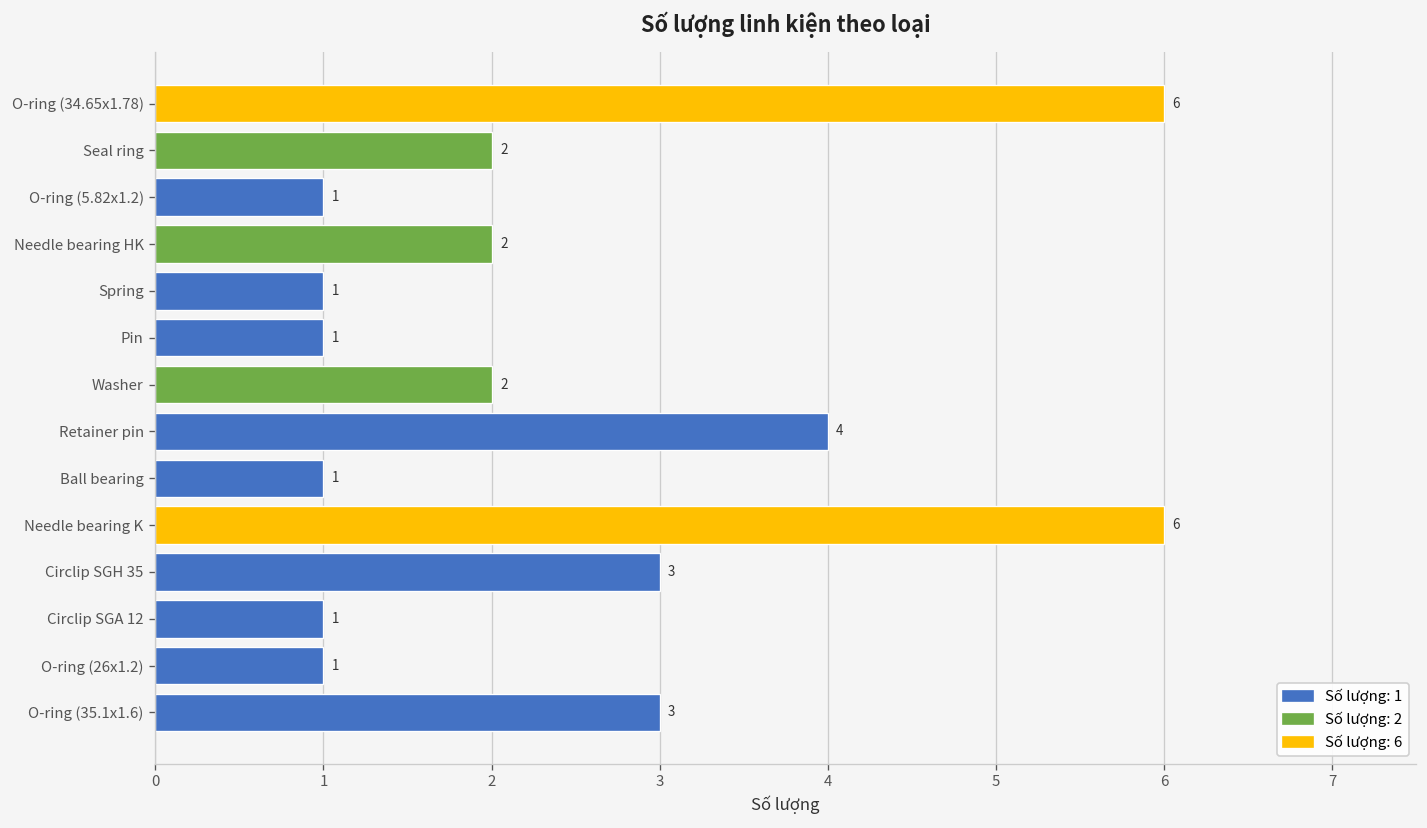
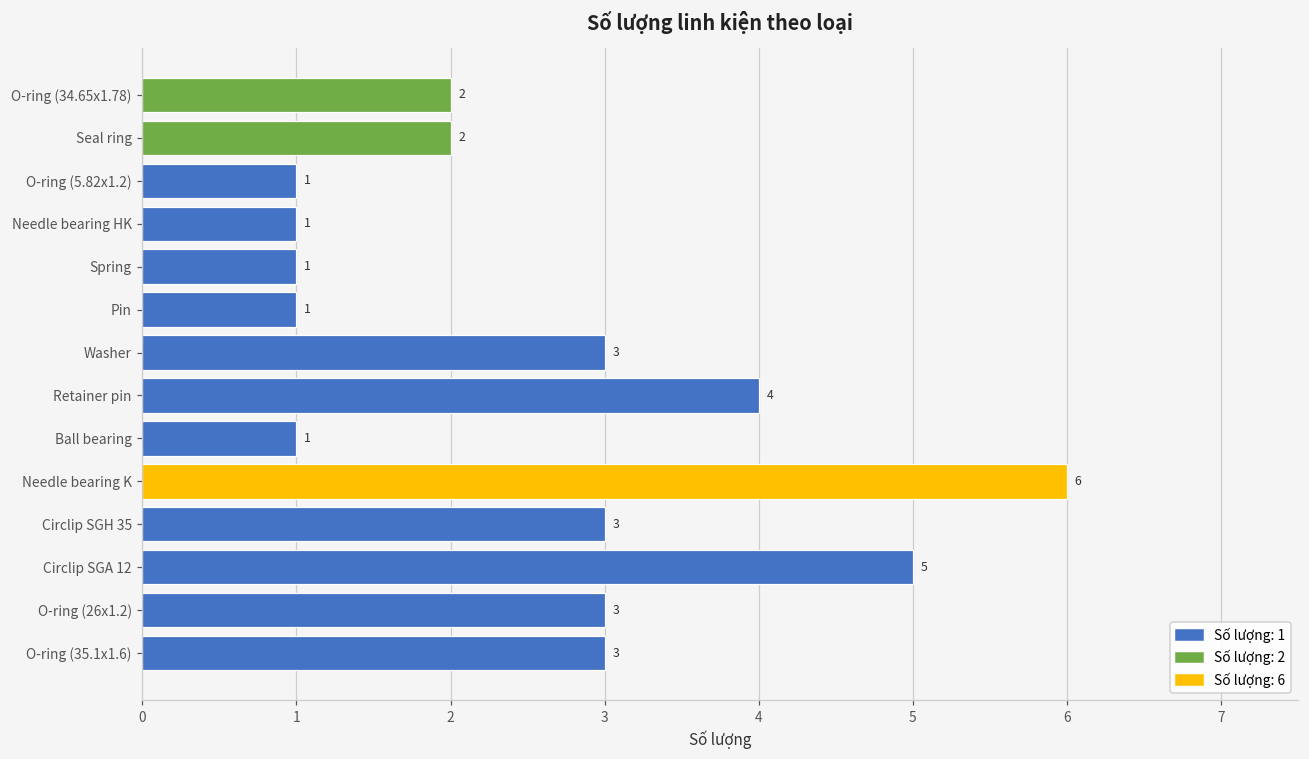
O-ring (34.65x1.78): 6 -> 2
Needle bearing HK: 2 -> 1
Washer: 2 -> 3
Circlip SGA 12: 1 -> 5
O-ring (26x1.2): 1 -> 3
